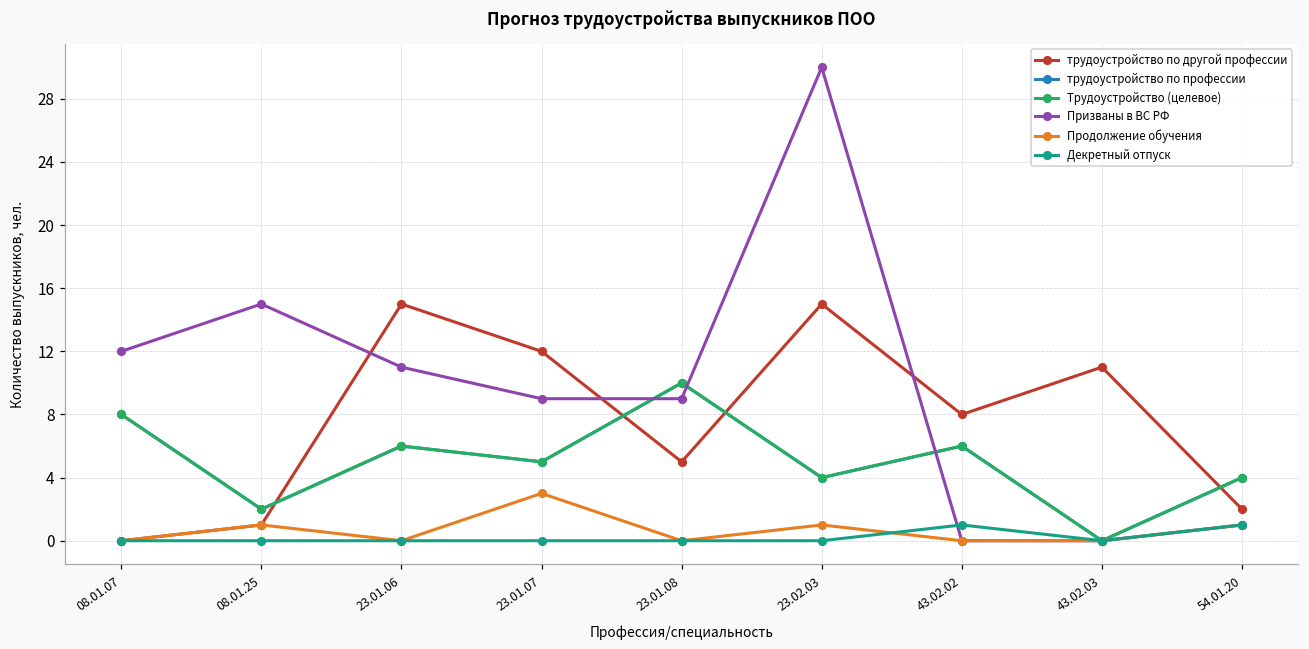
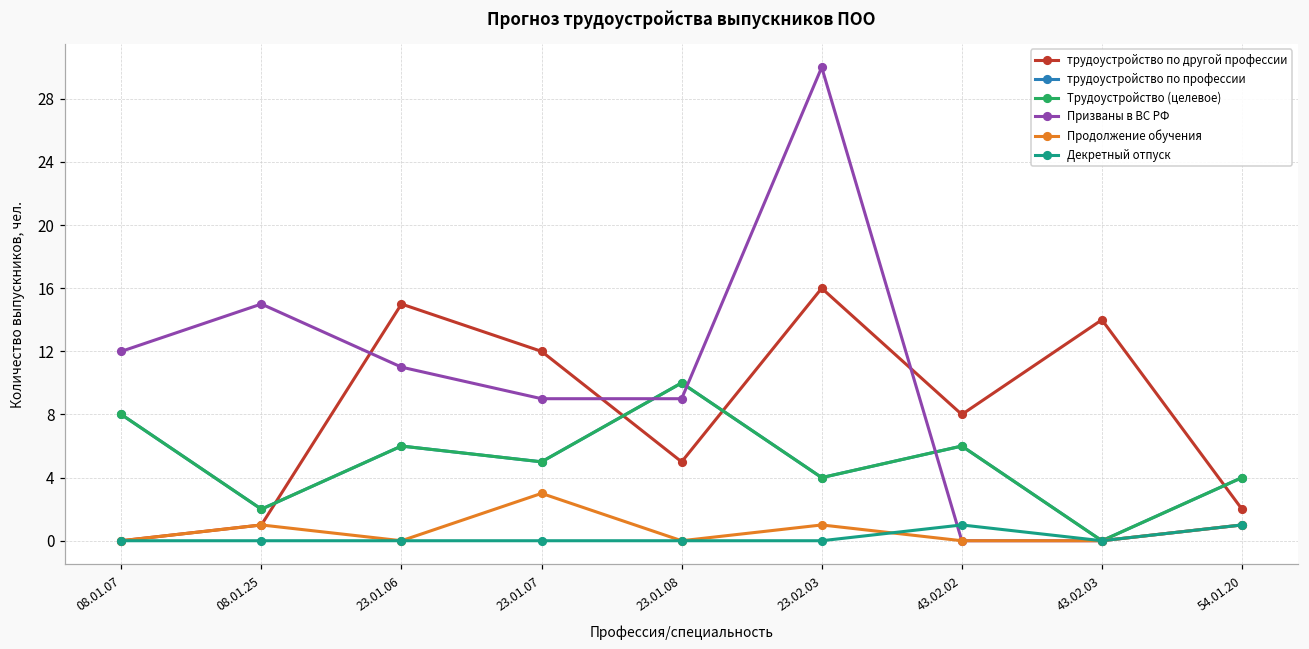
трудоустройство по другой профессии, 23.02.03: 15 -> 16
трудоустройство по другой профессии, 43.02.03: 11 -> 14
